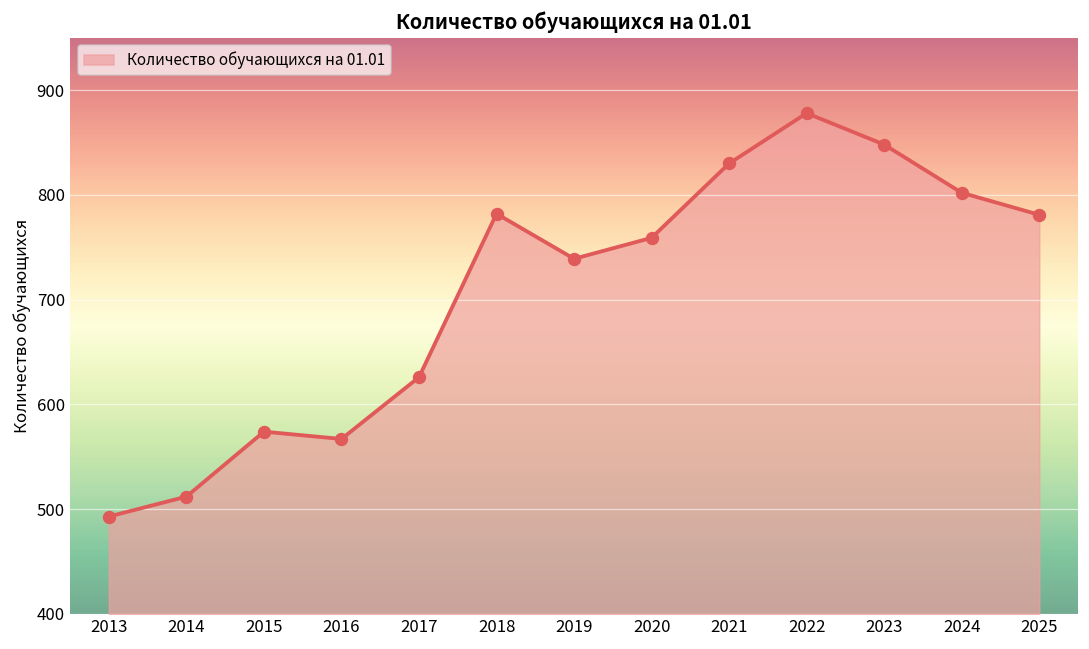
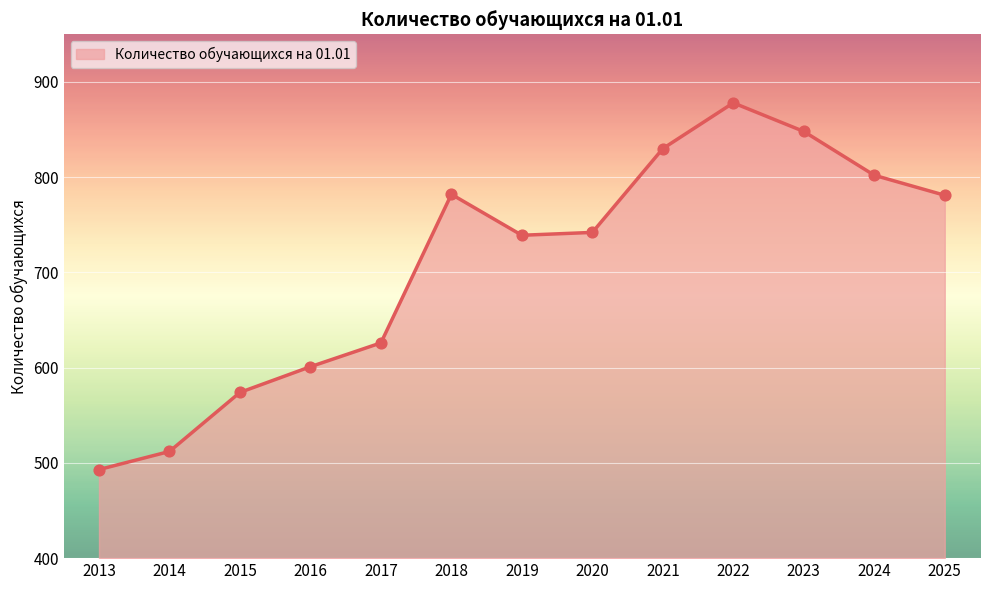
2016: 570 -> 600
2020: 760 -> 740
